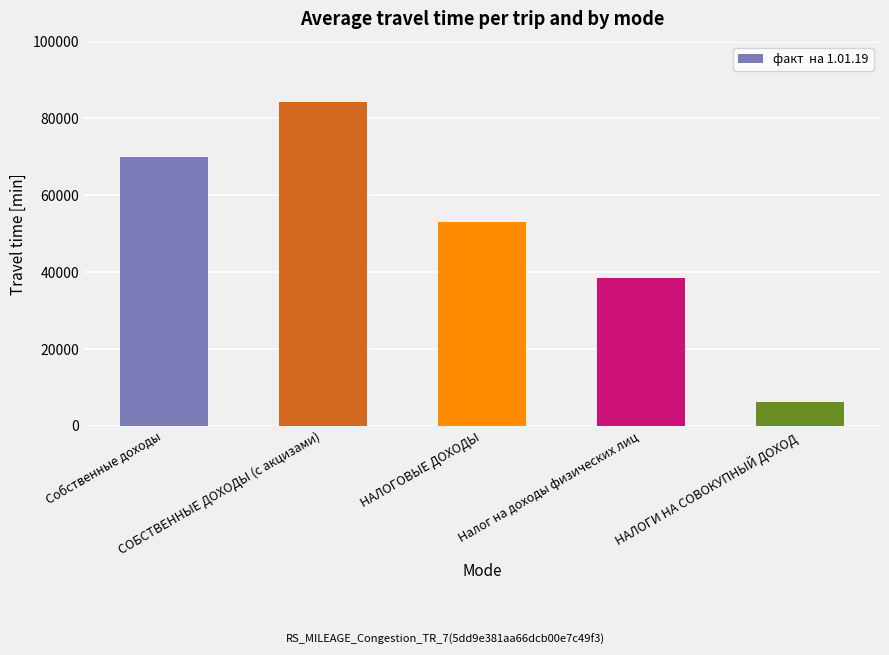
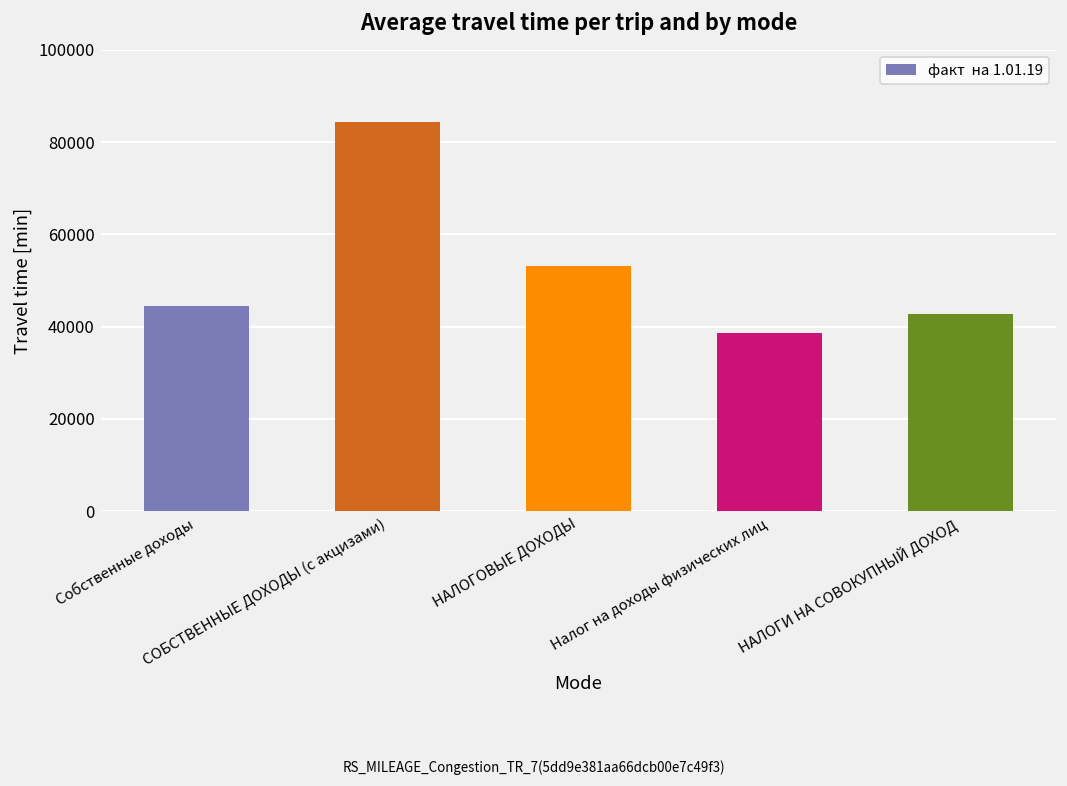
Собственные доходы: 70000 -> 44000
НАЛОГИ НА СОВОКУПНЫЙ ДОХОД: 6000 -> 43000
